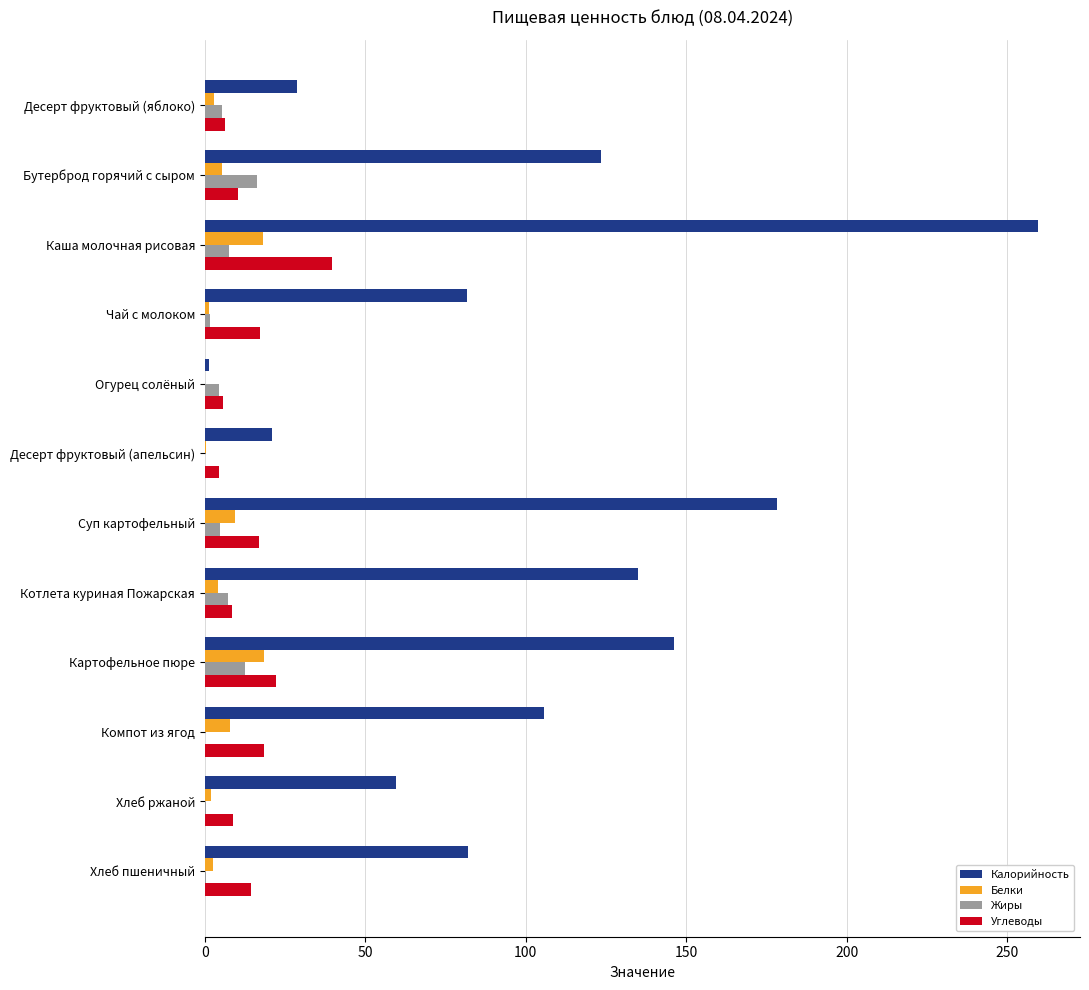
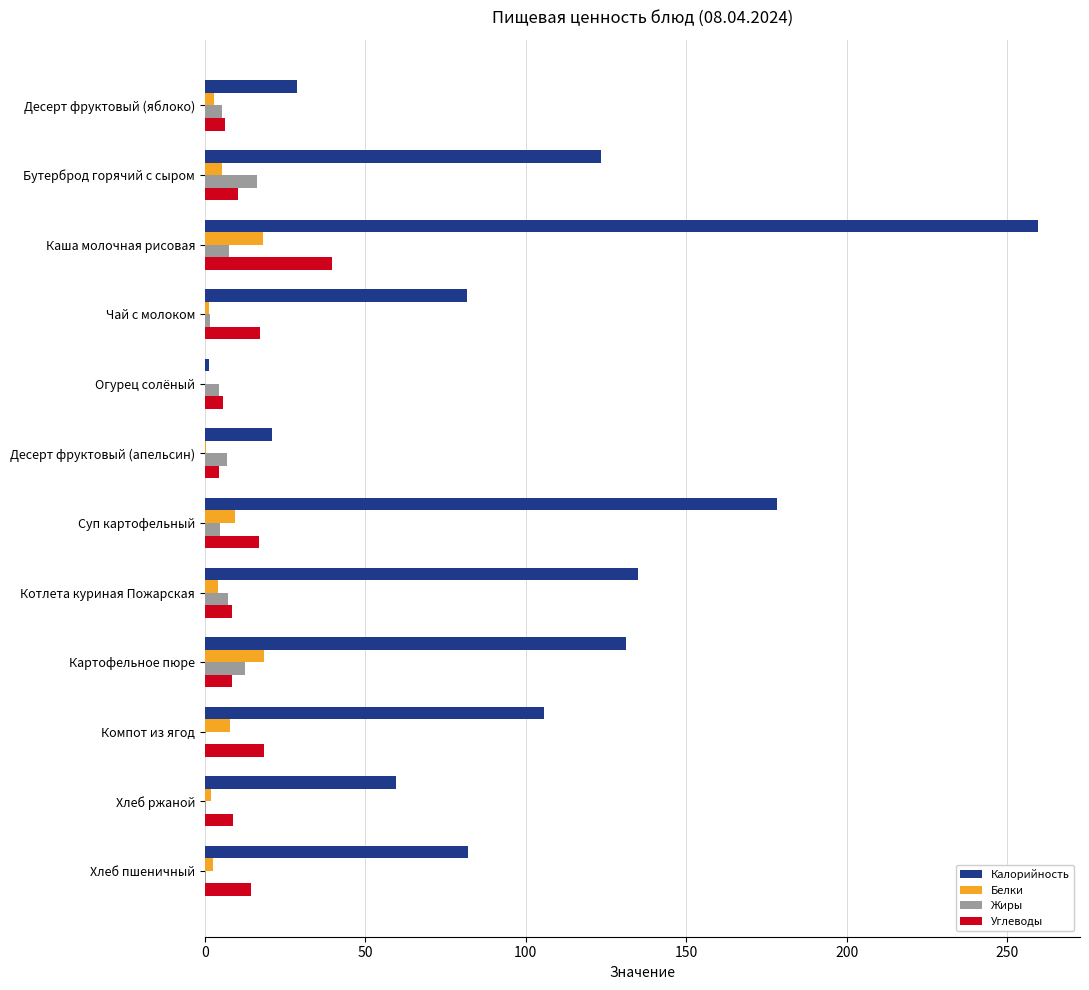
Жиры, Десерт фруктовый (апельсин): 0 -> 7
Калорийность, Картофельное пюре: 146 -> 131
Углеводы, Картофельное пюре: 22 -> 8
